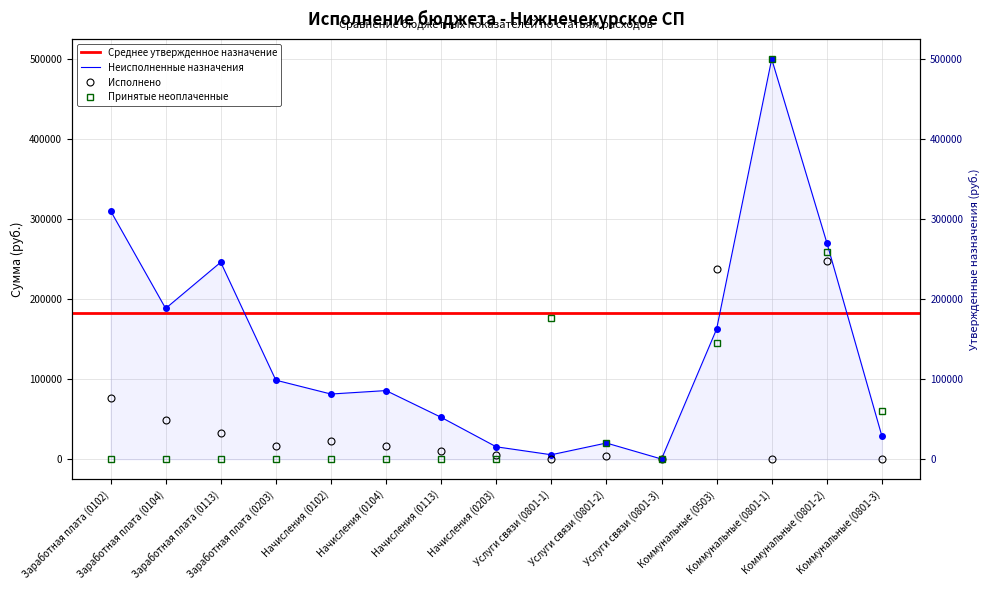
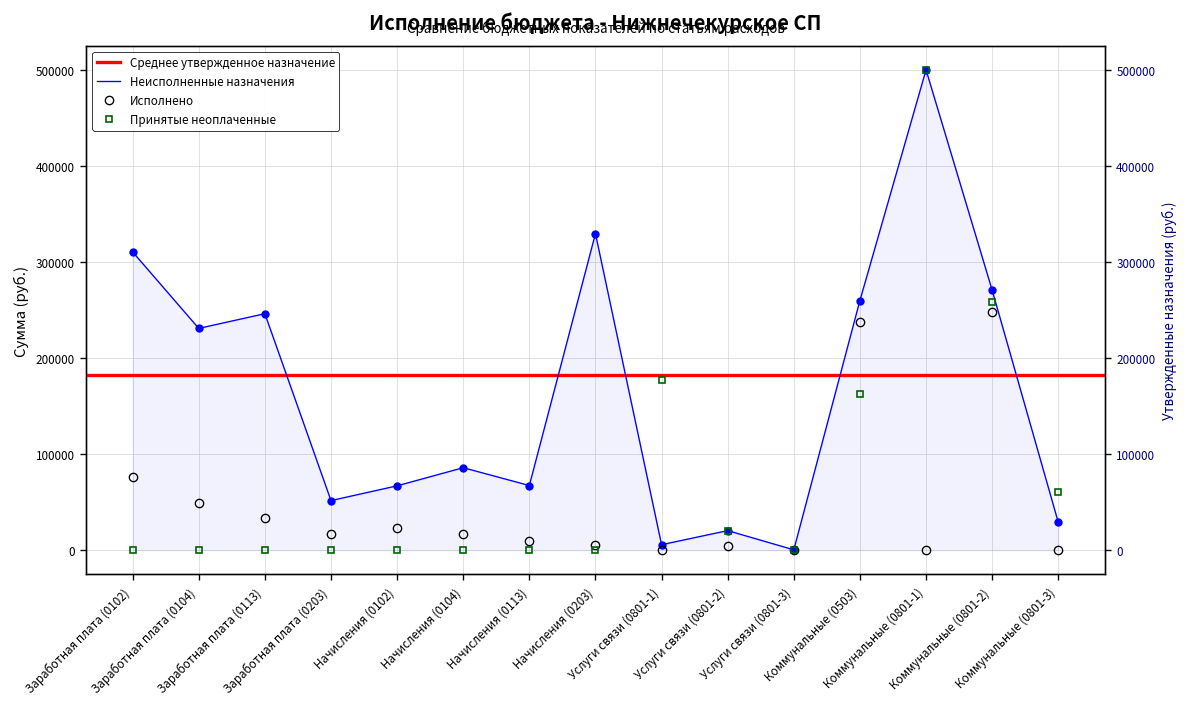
Неисполненные назначения, Заработная плата (0104): 190000 -> 230000
Неисполненные назначения, Заработная плата (0203): 100000 -> 50000
Неисполненные назначения, Начисления (0102): 80000 -> 70000
Неисполненные назначения, Начисления (0113): 50000 -> 70000
Неисполненные назначения, Начисления (0203): 20000 -> 330000
Неисполненные назначения, Коммунальные (0503): 160000 -> 260000
Принятые неоплаченные, Коммунальные (0503): 150000 -> 160000
